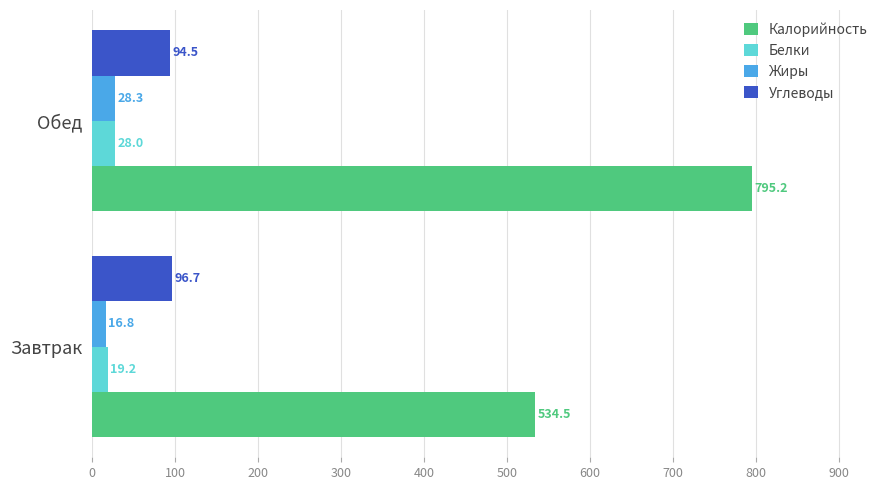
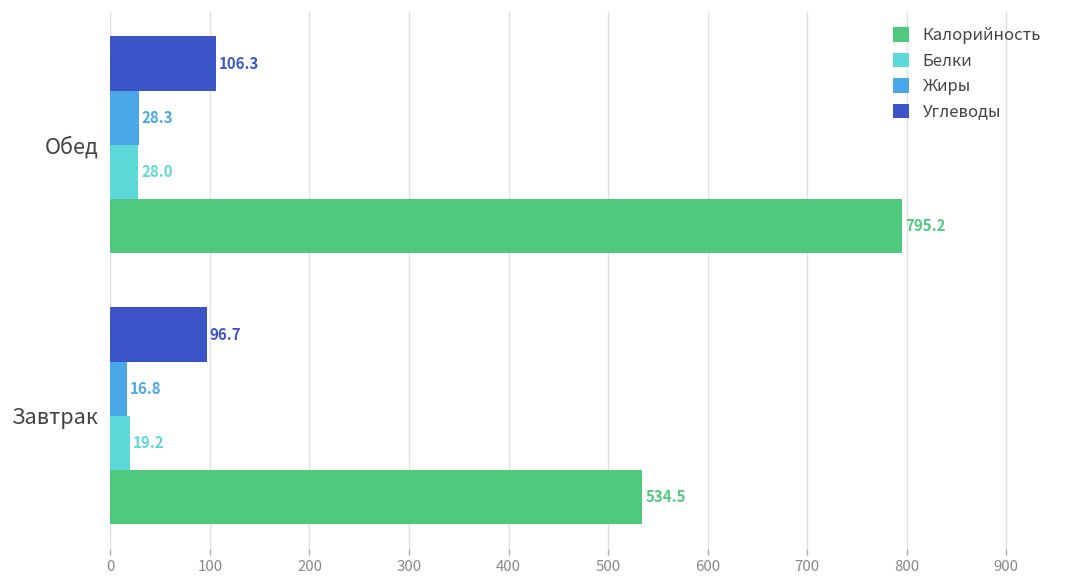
Углеводы, Обед: 94.5 -> 106.3
